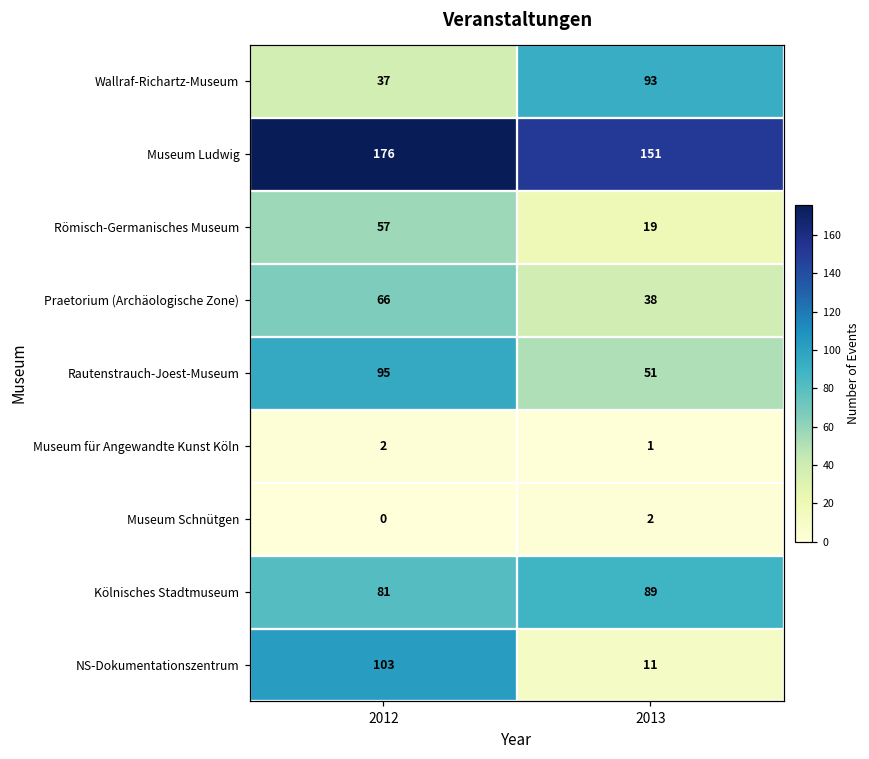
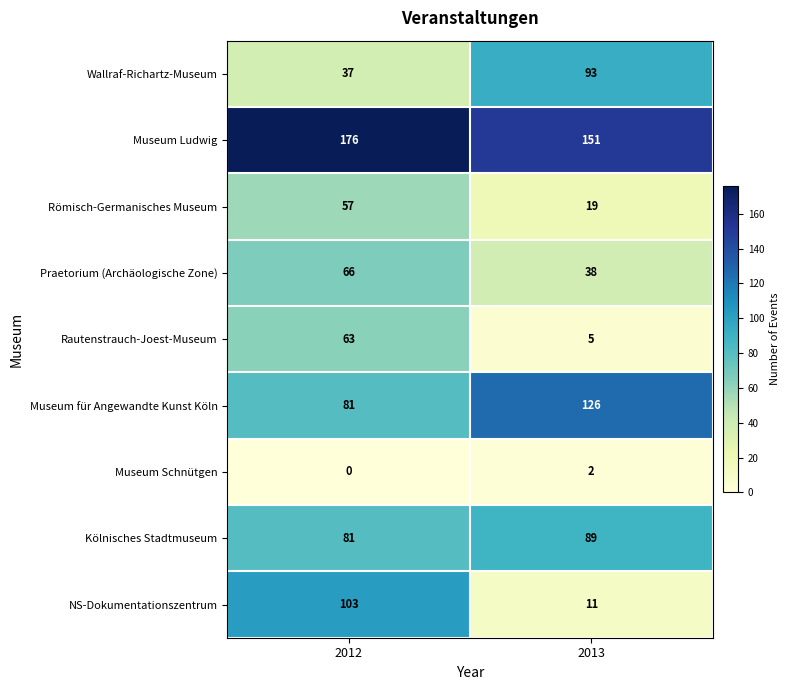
Rautenstrauch-Joest-Museum, 2012: 95 -> 63
Rautenstrauch-Joest-Museum, 2013: 51 -> 5
Museum für Angewandte Kunst Köln, 2012: 2 -> 81
Museum für Angewandte Kunst Köln, 2013: 1 -> 126
